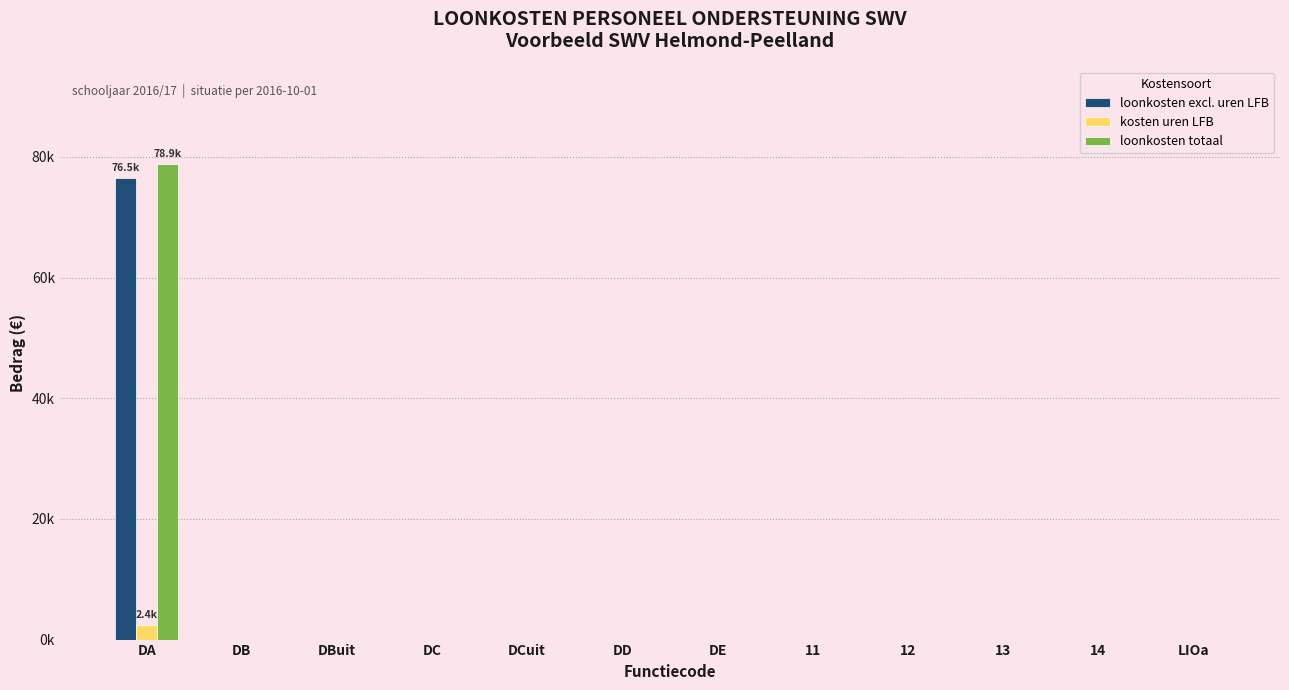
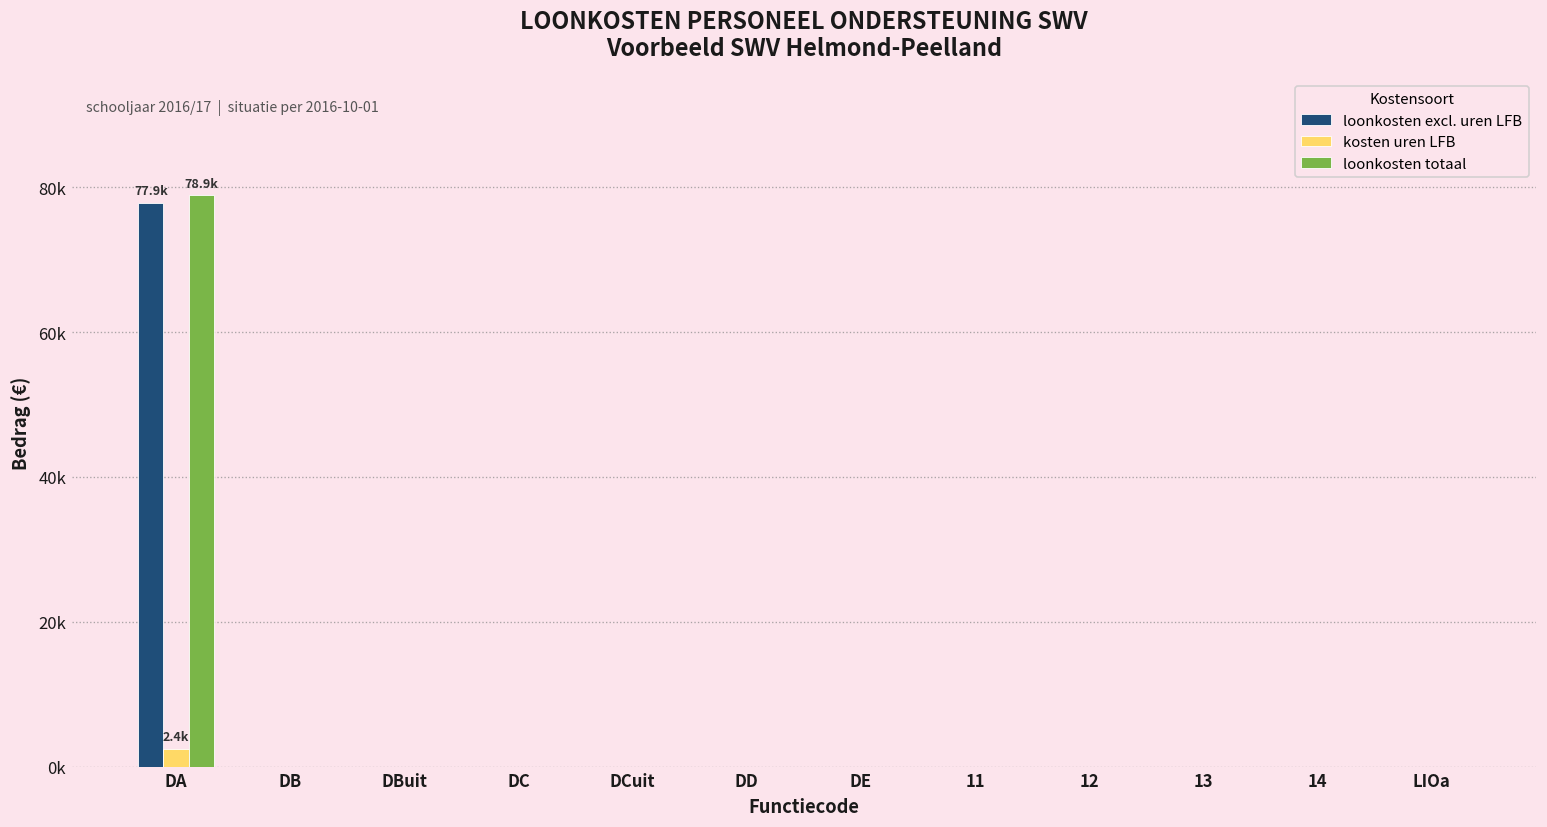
loonkosten excl. uren LFB, DA: 76.5k -> 77.9k
